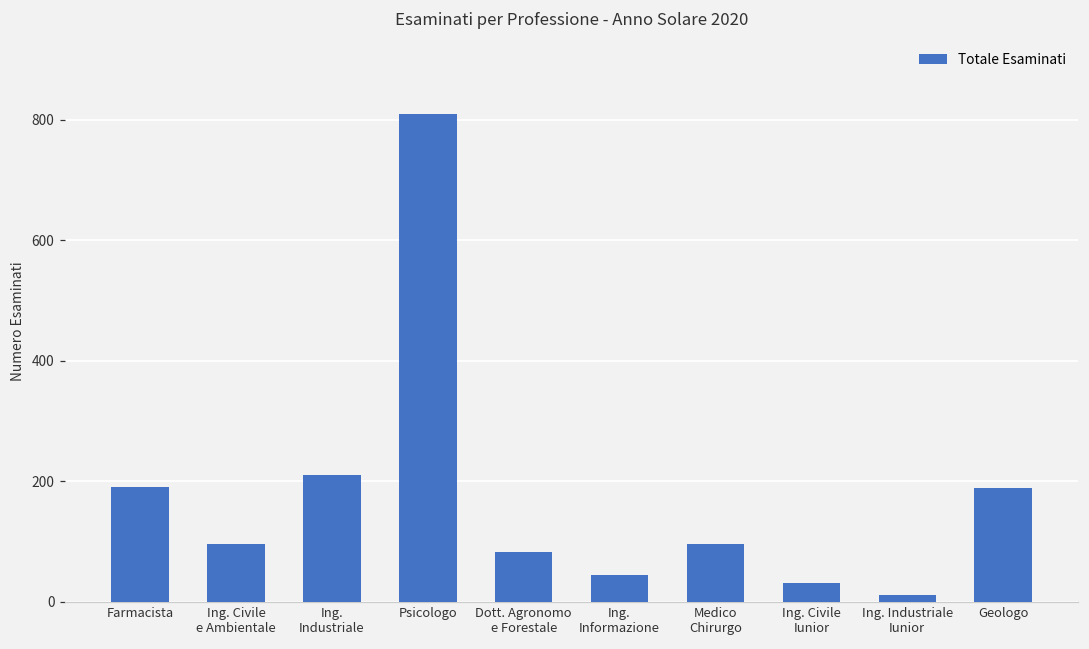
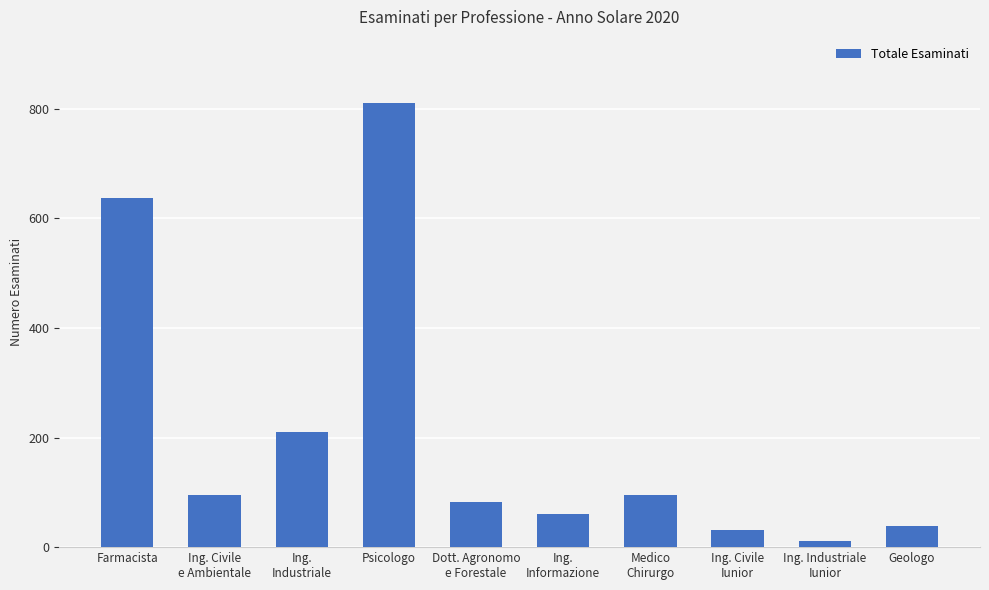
Farmacista: 190 -> 640
Ing. Informazione: 40 -> 60
Geologo: 190 -> 40
